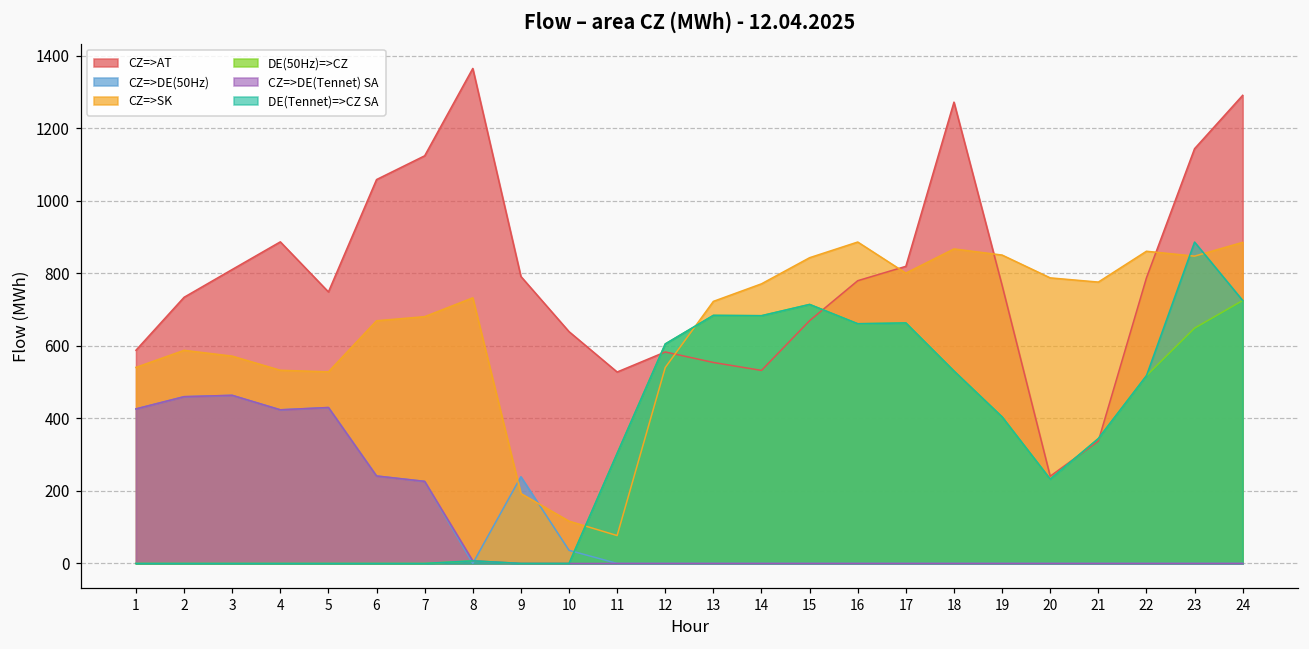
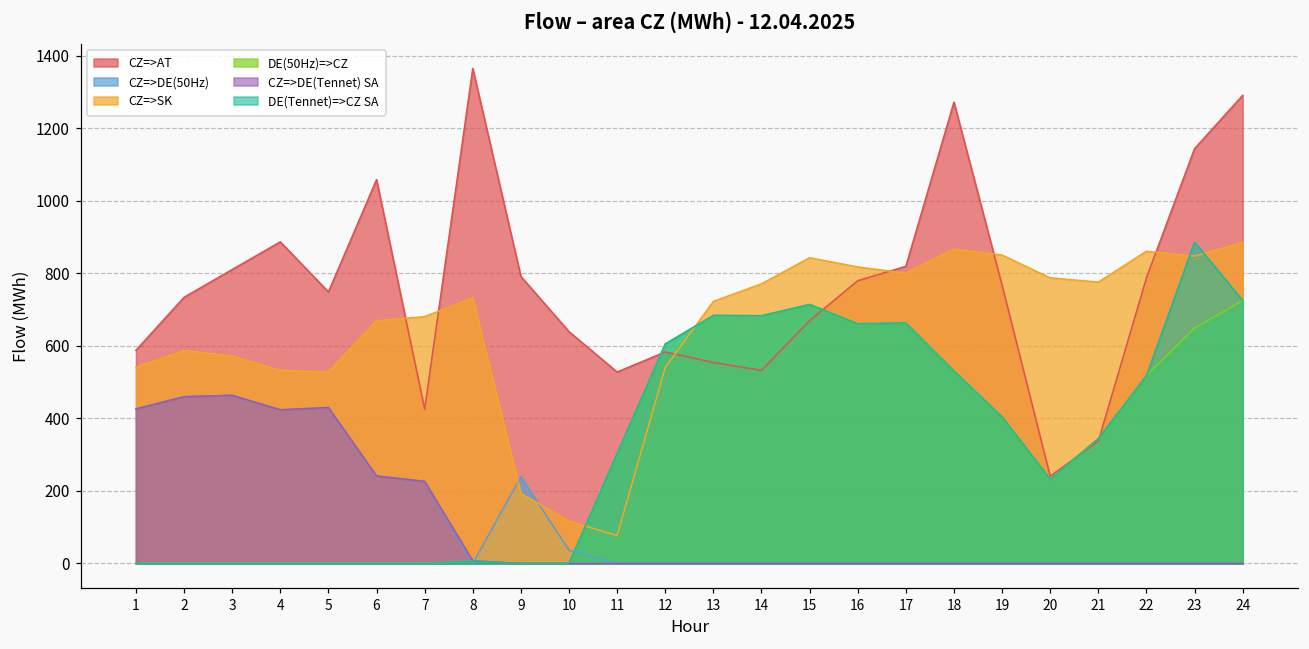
CZ=>AT, 7: 1120 -> 430
CZ=>SK, 16: 890 -> 820
